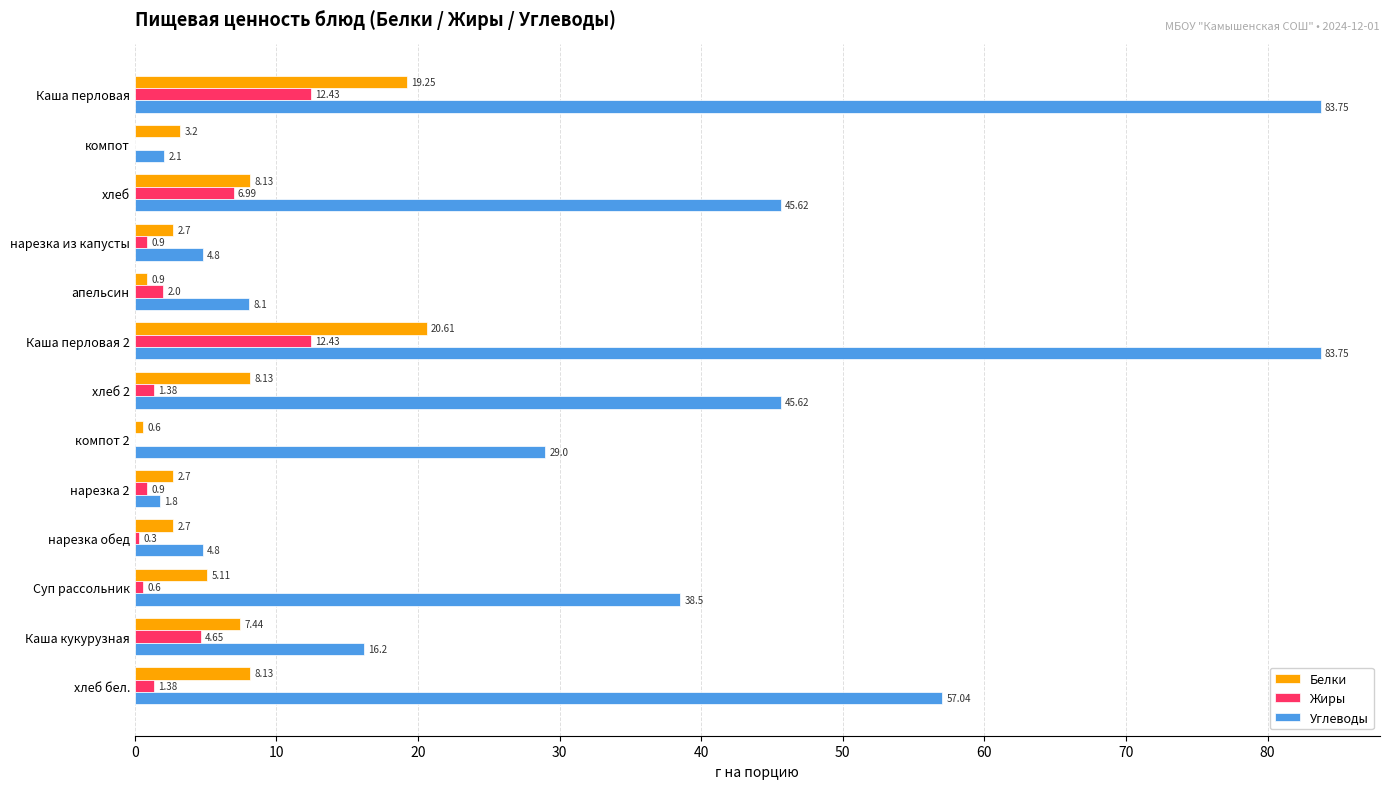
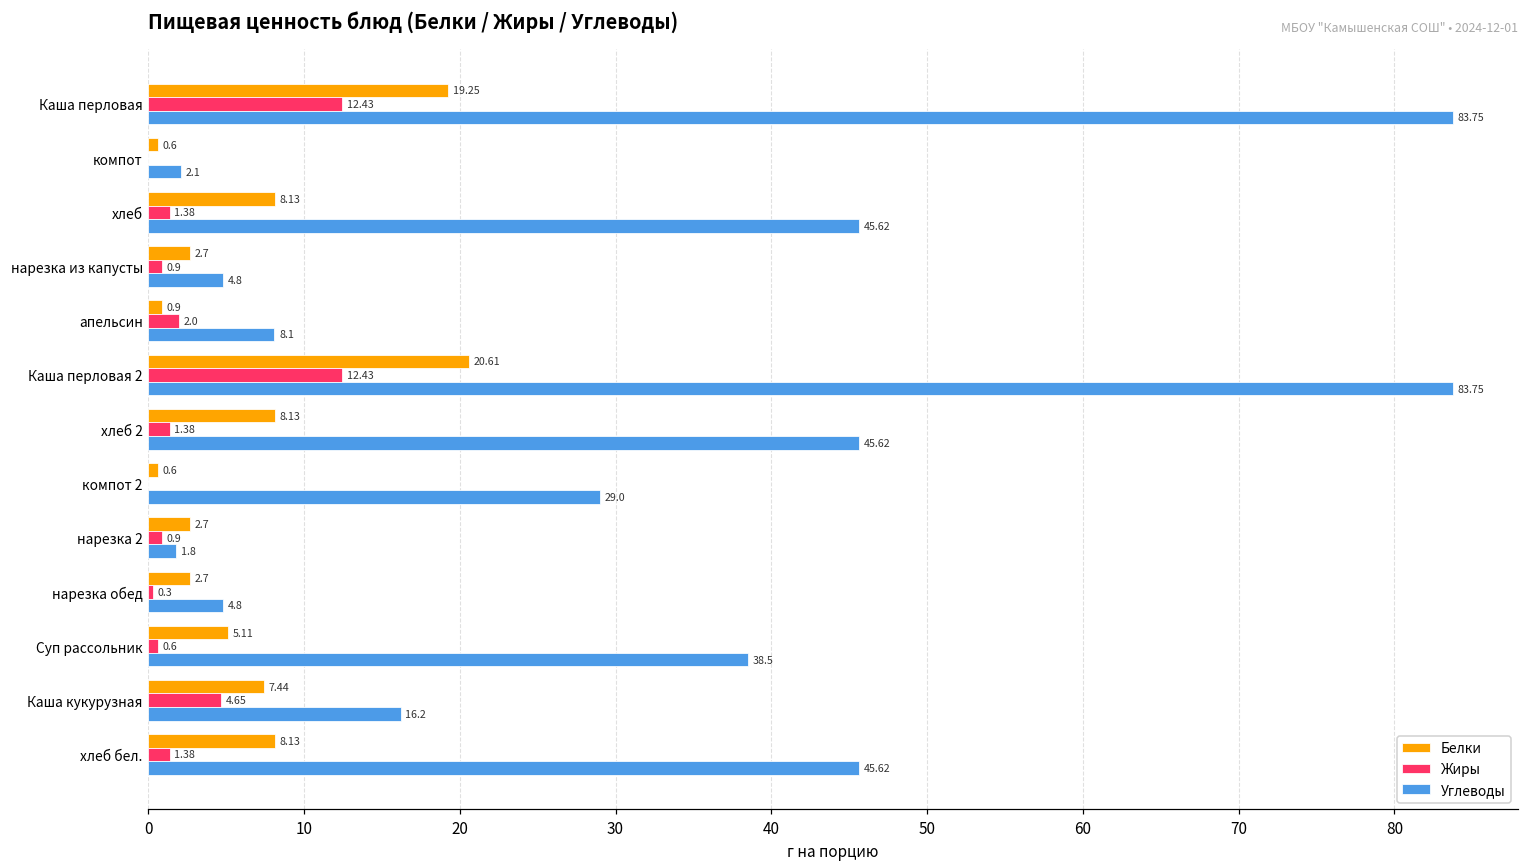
Белки, компот: 3.2 -> 0.6
Жиры, хлеб: 6.99 -> 1.38
Углеводы, хлеб бел.: 57.04 -> 45.62
